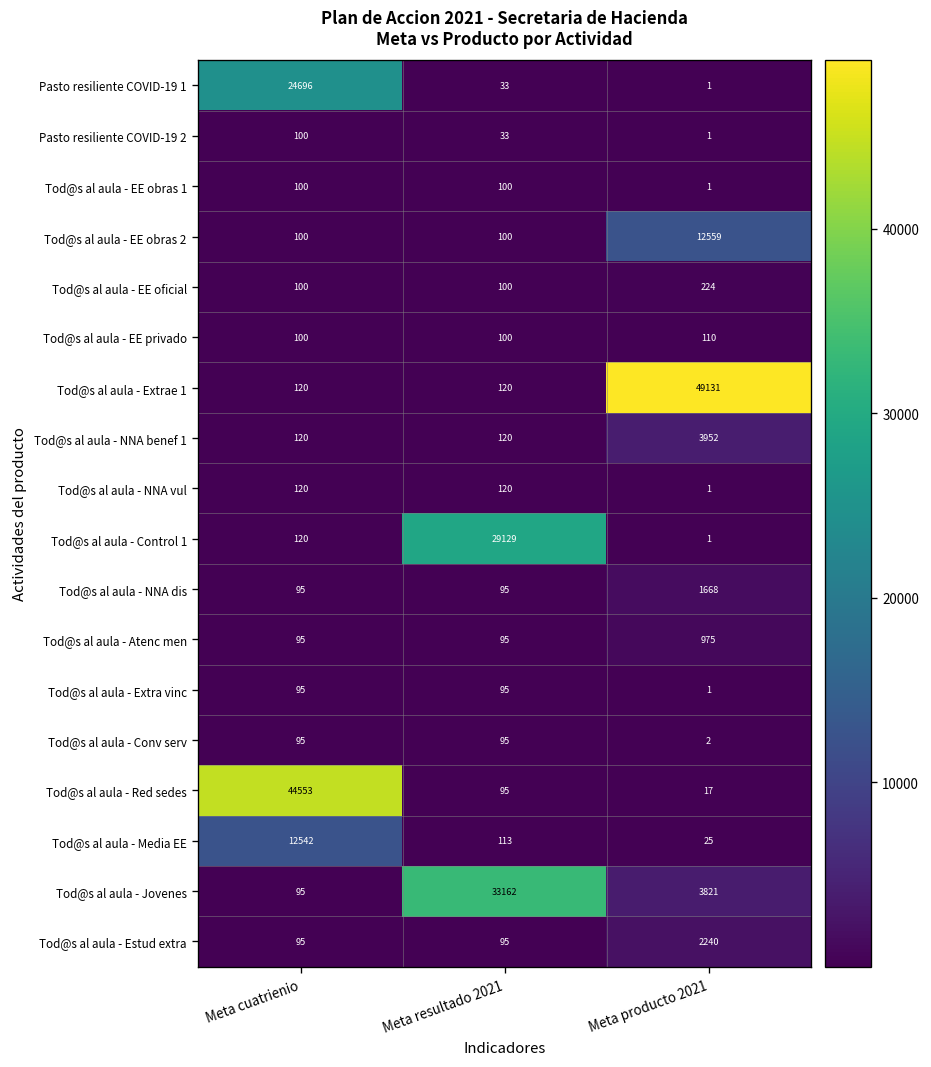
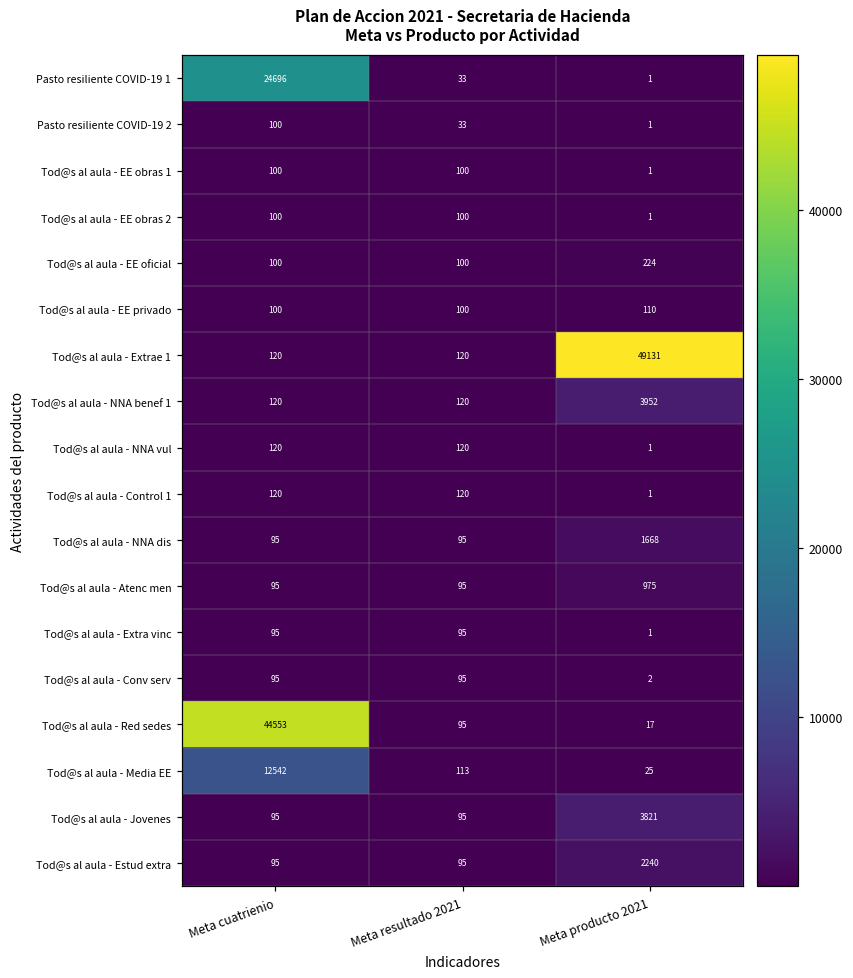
Tod@s al aula - EE obras 2, Meta producto 2021: 12559 -> 1
Tod@s al aula - Control 1, Meta resultado 2021: 29129 -> 120
Tod@s al aula - Jovenes, Meta resultado 2021: 33162 -> 95
